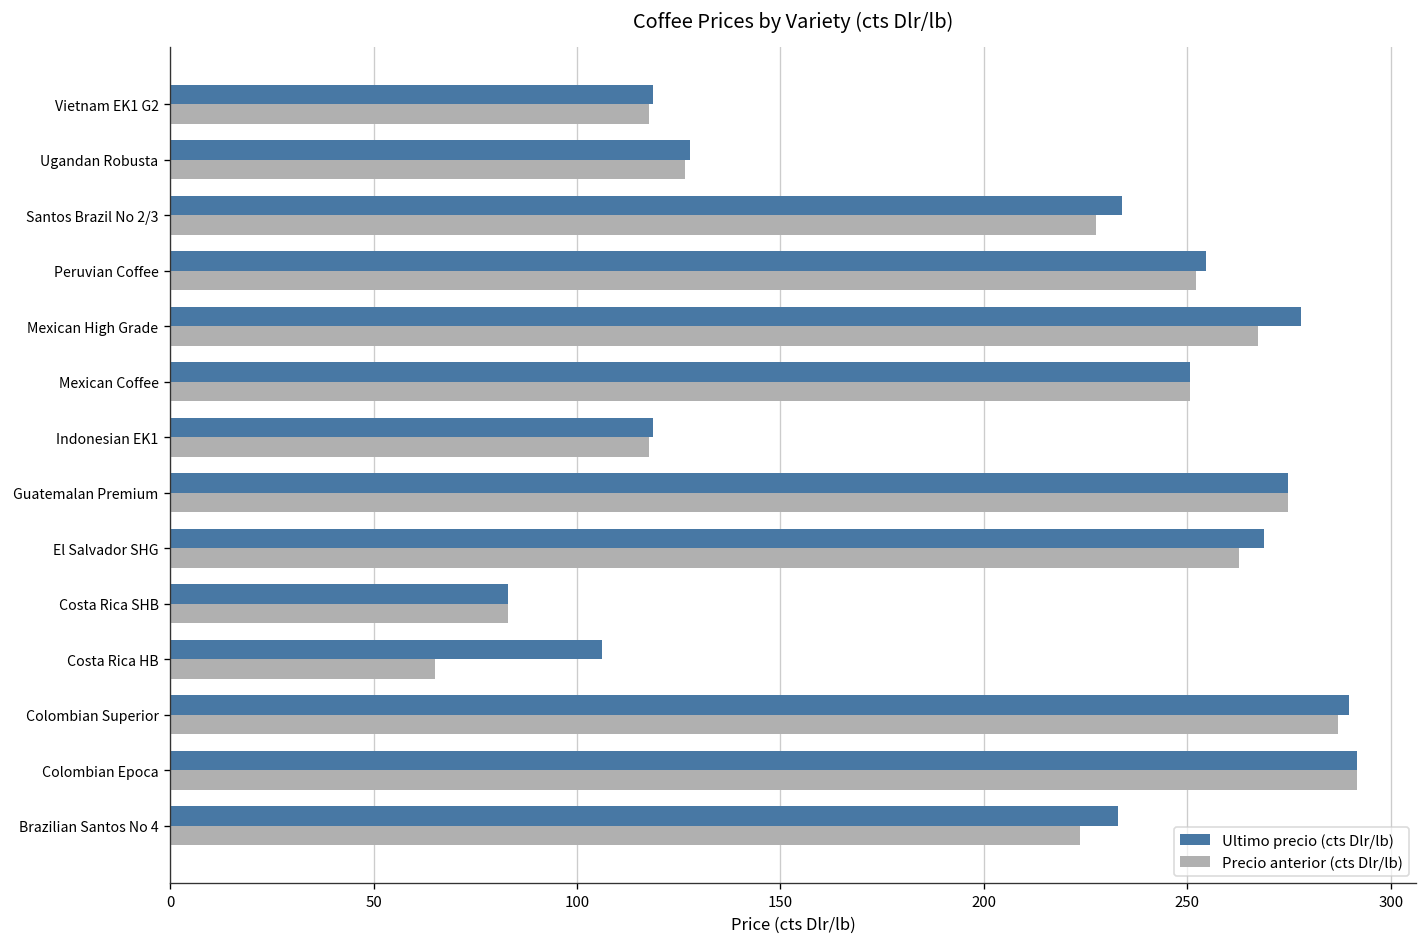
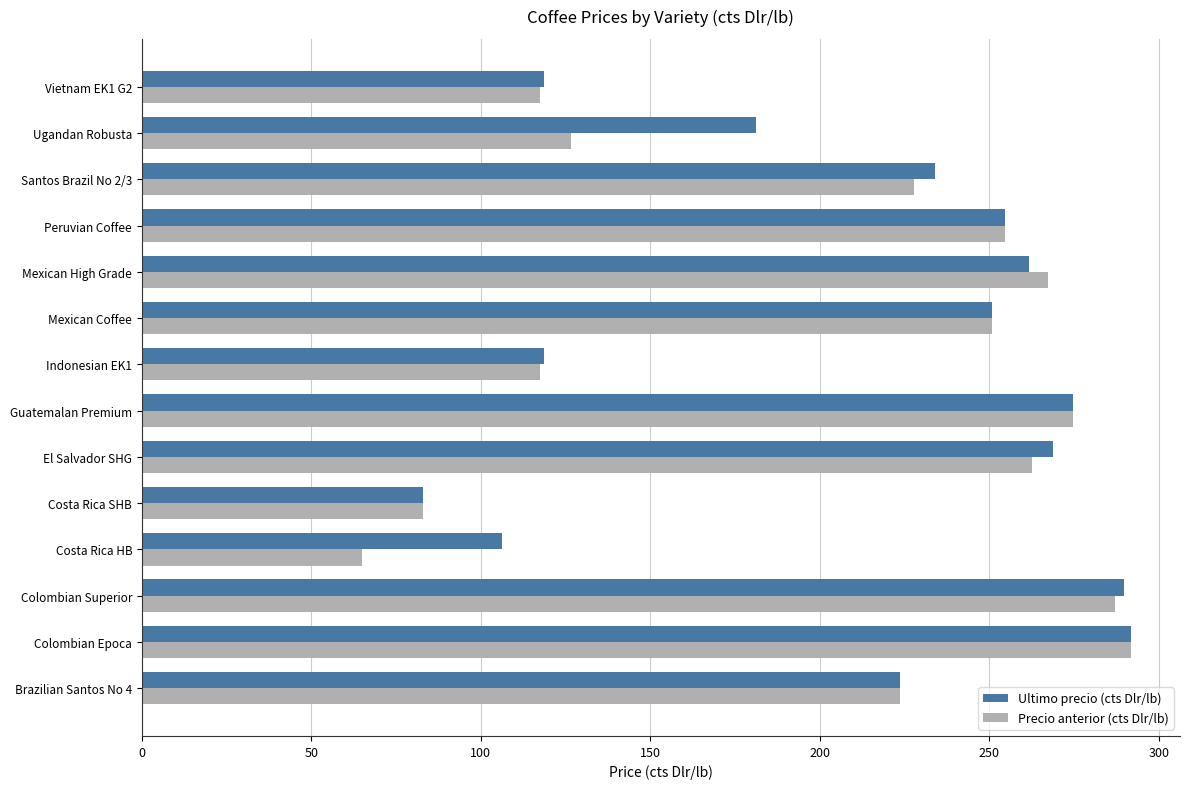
Ultimo precio (cts Dlr/lb), Ugandan Robusta: 128 -> 181
Precio anterior (cts Dlr/lb), Peruvian Coffee: 252 -> 255
Ultimo precio (cts Dlr/lb), Mexican High Grade: 278 -> 262
Ultimo precio (cts Dlr/lb), Brazilian Santos No 4: 233 -> 224
